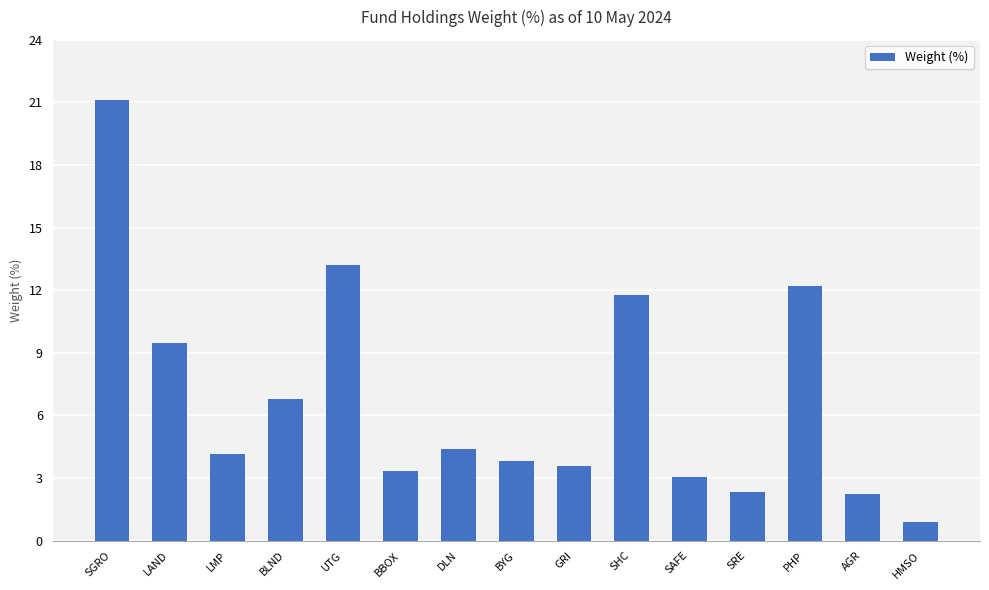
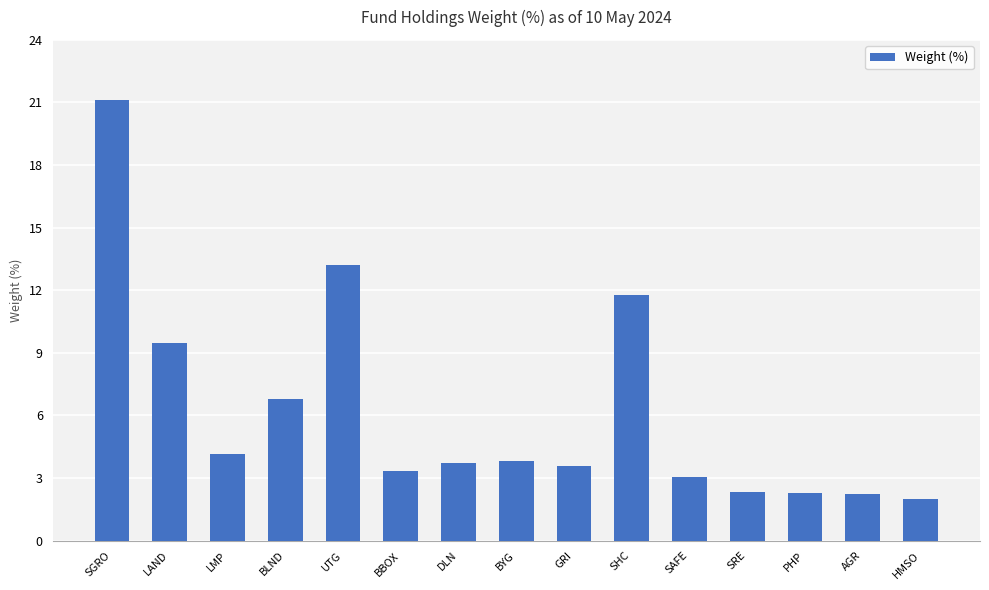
DLN: 4.4 -> 3.7
PHP: 12.2 -> 2.3
HMSO: 0.9 -> 2.0
